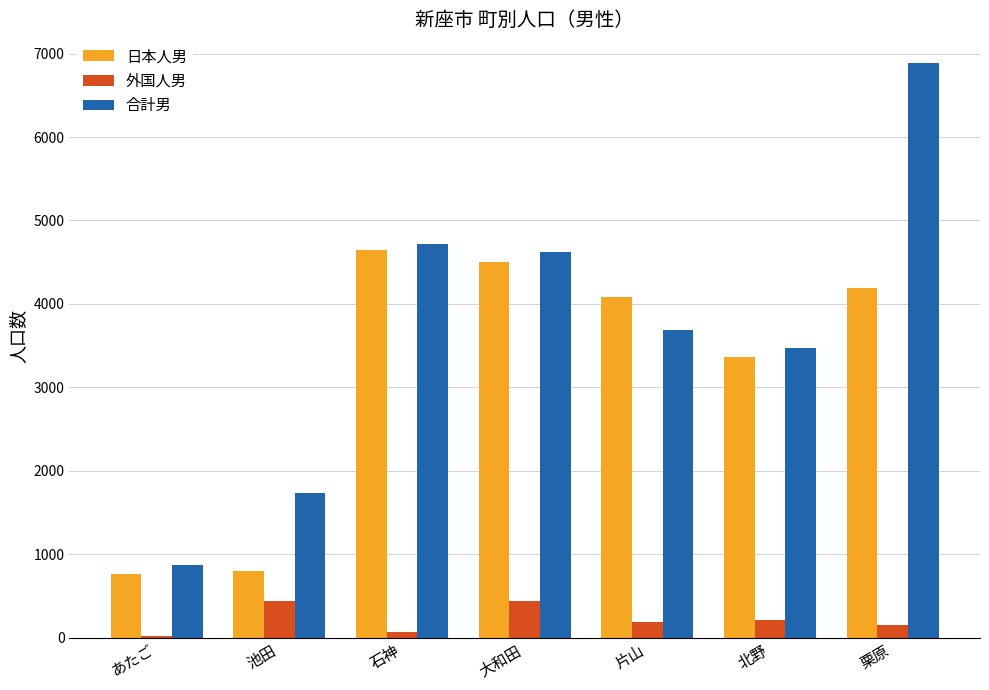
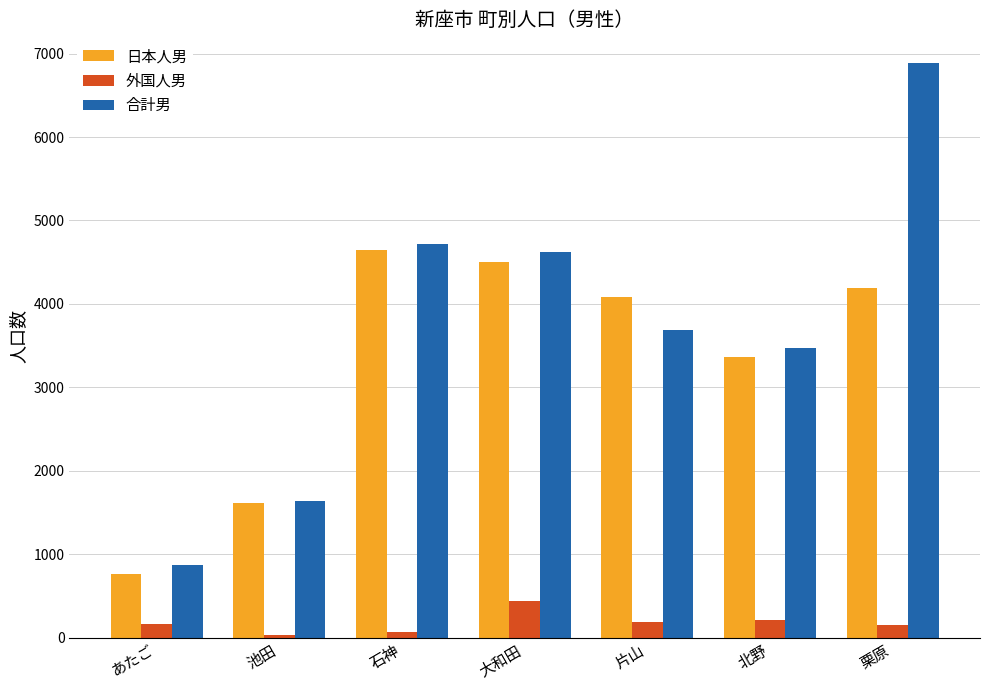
外国人男, あたご: 0 -> 200
日本人男, 池田: 800 -> 1600
外国人男, 池田: 400 -> 0
合計男, 池田: 1700 -> 1600
